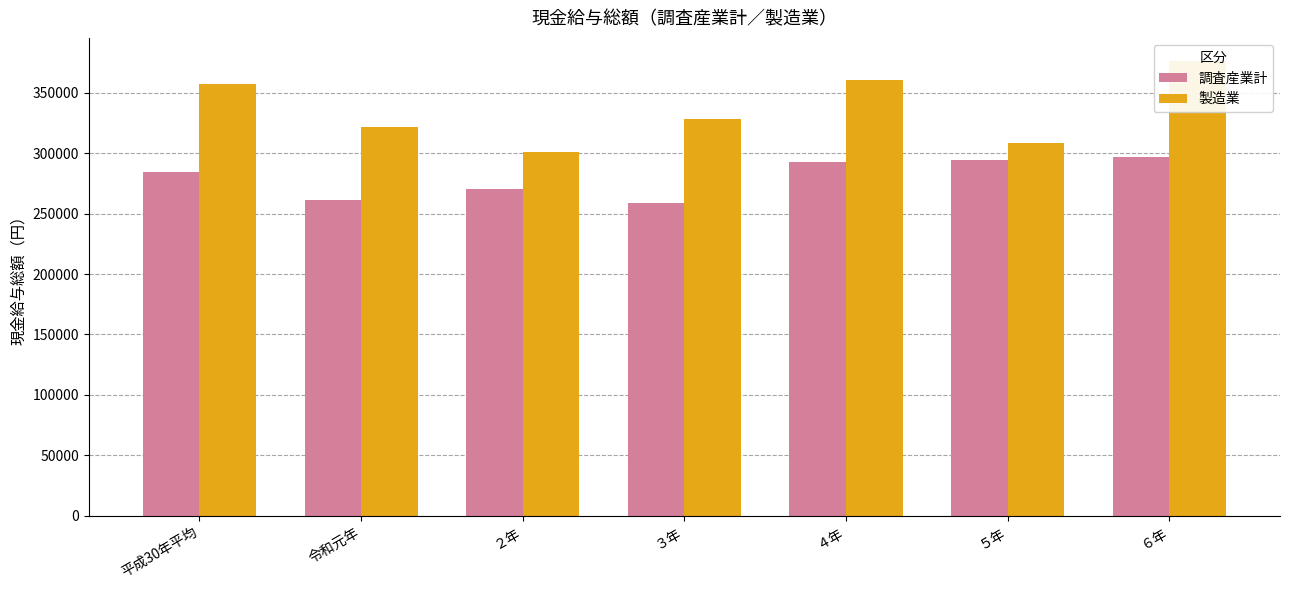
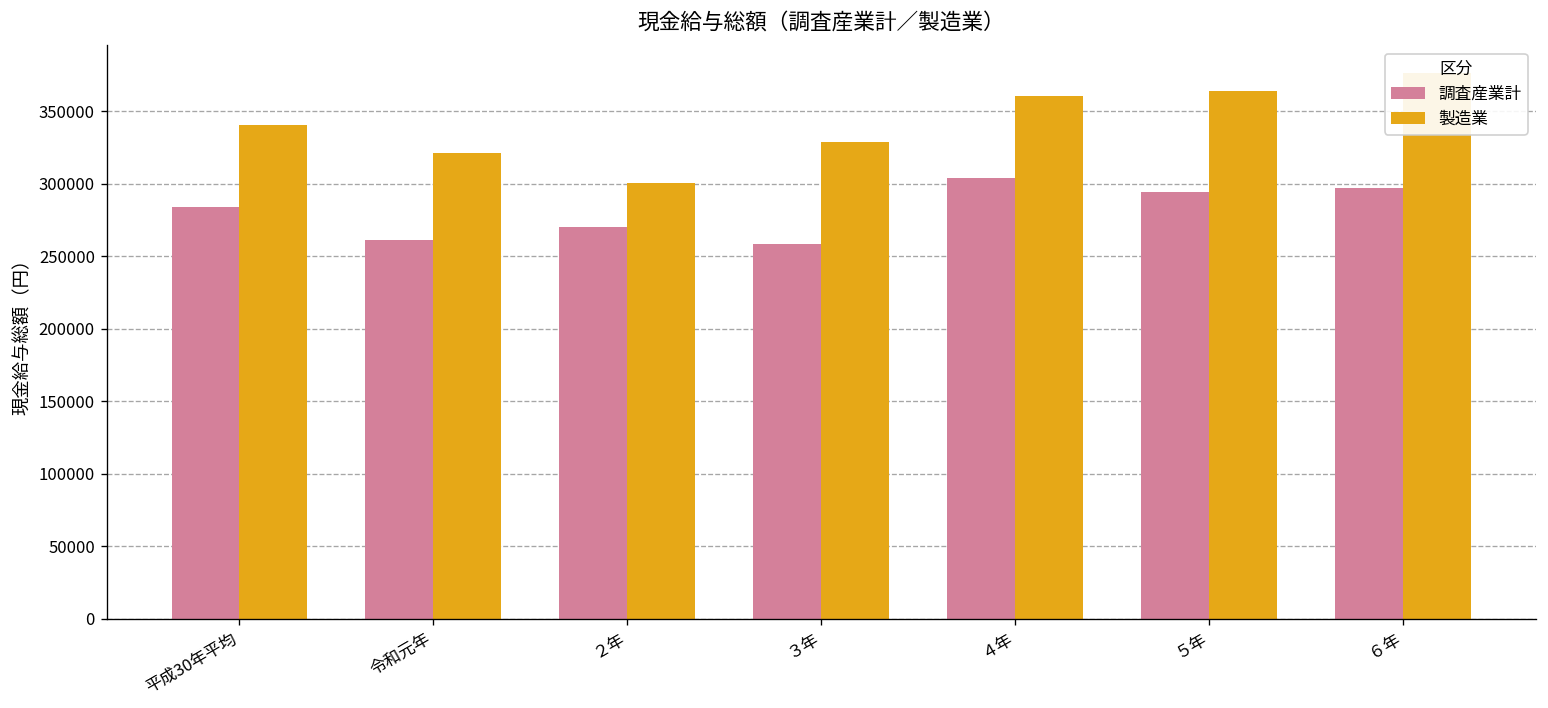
製造業, 平成30年平均: 357000 -> 341000
調査産業計, ４年: 293000 -> 304000
製造業, ５年: 309000 -> 364000
